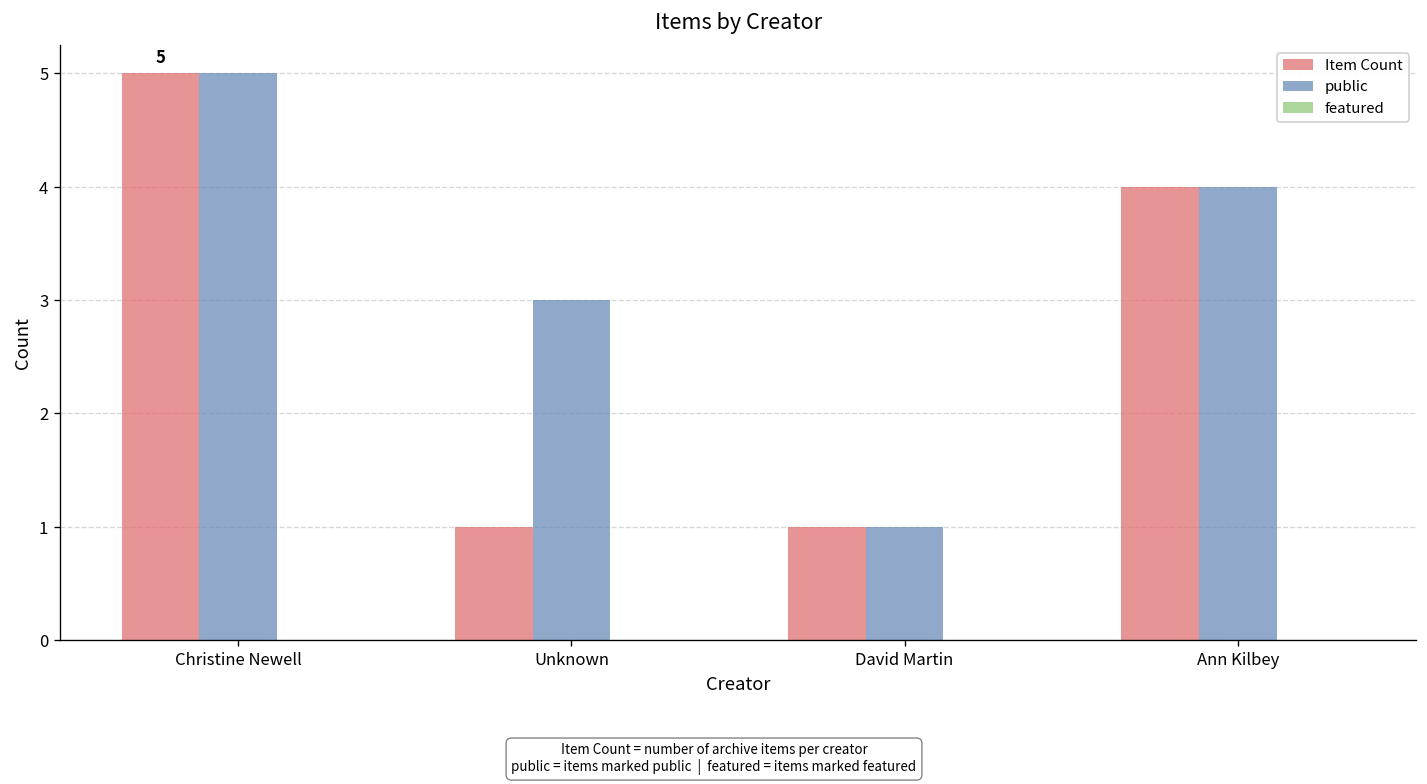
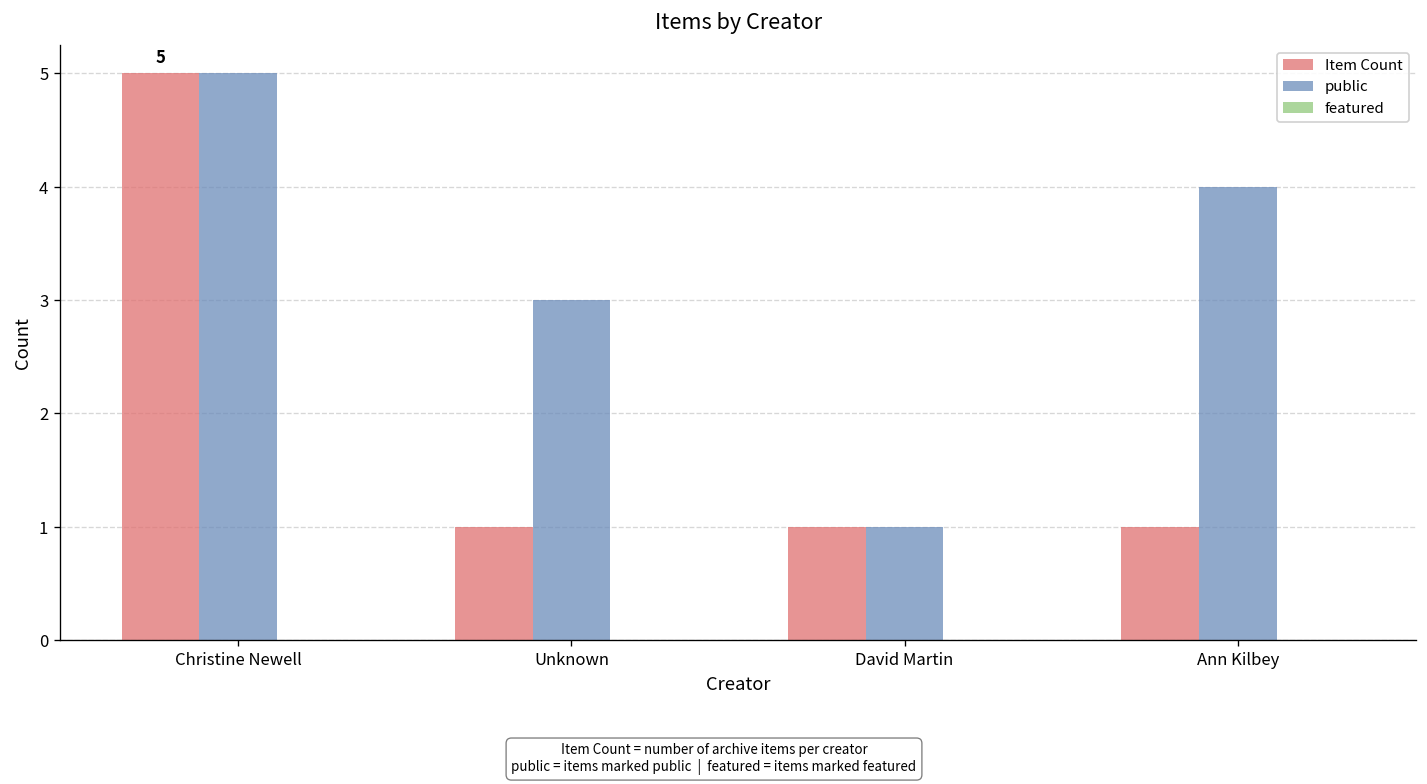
Item Count, Ann Kilbey: 4 -> 1
